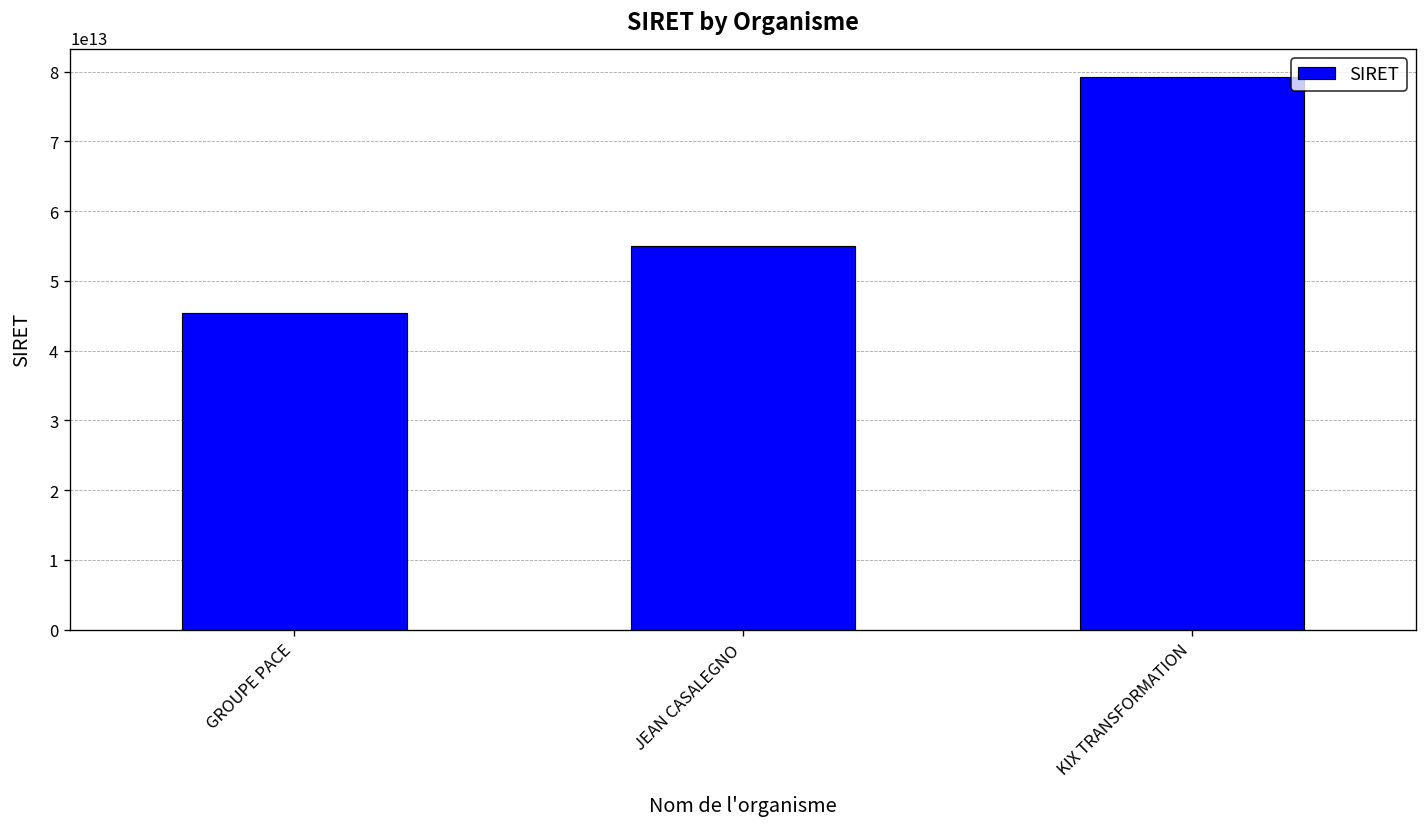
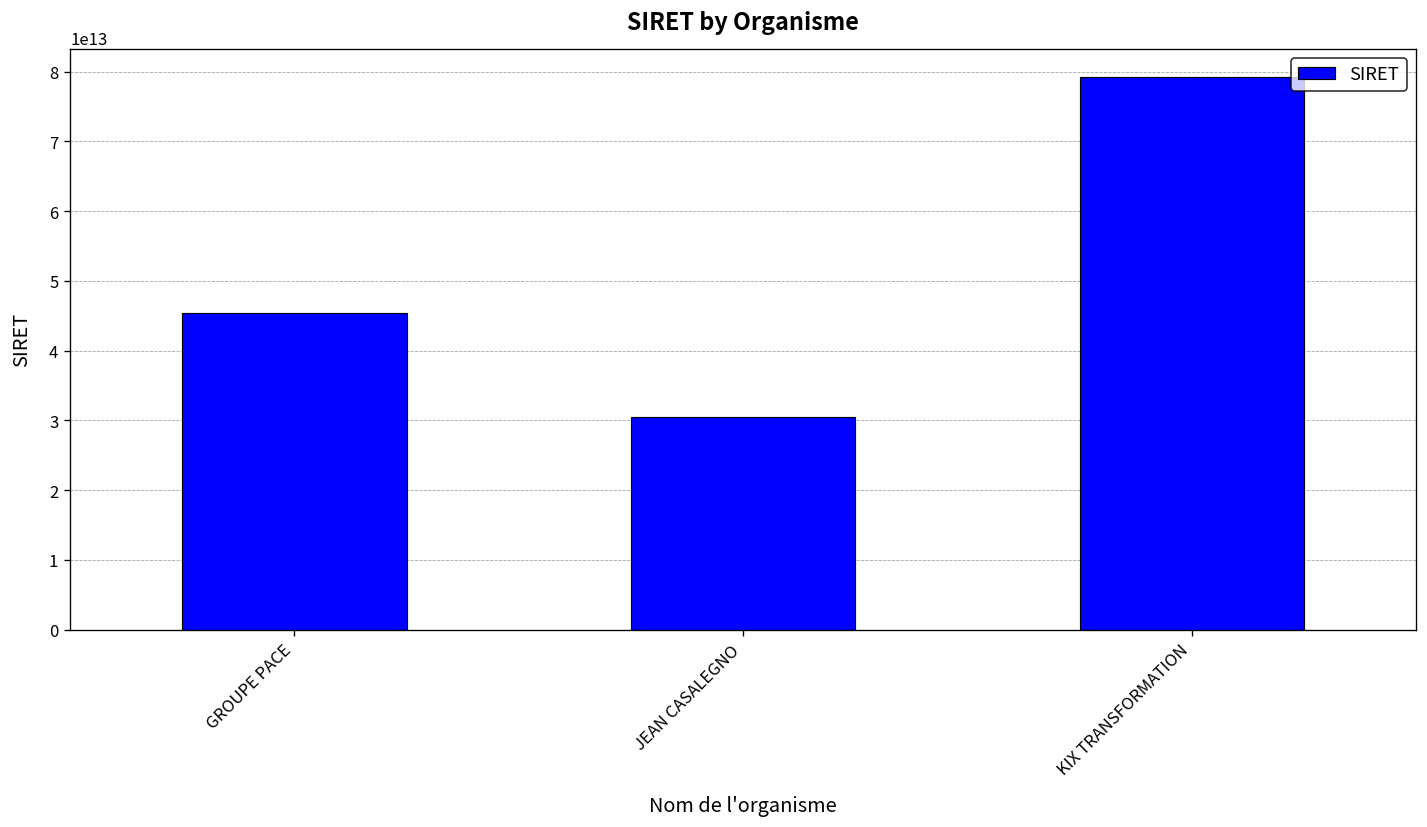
JEAN CASALEGNO: 55000000000000 -> 30000000000000
